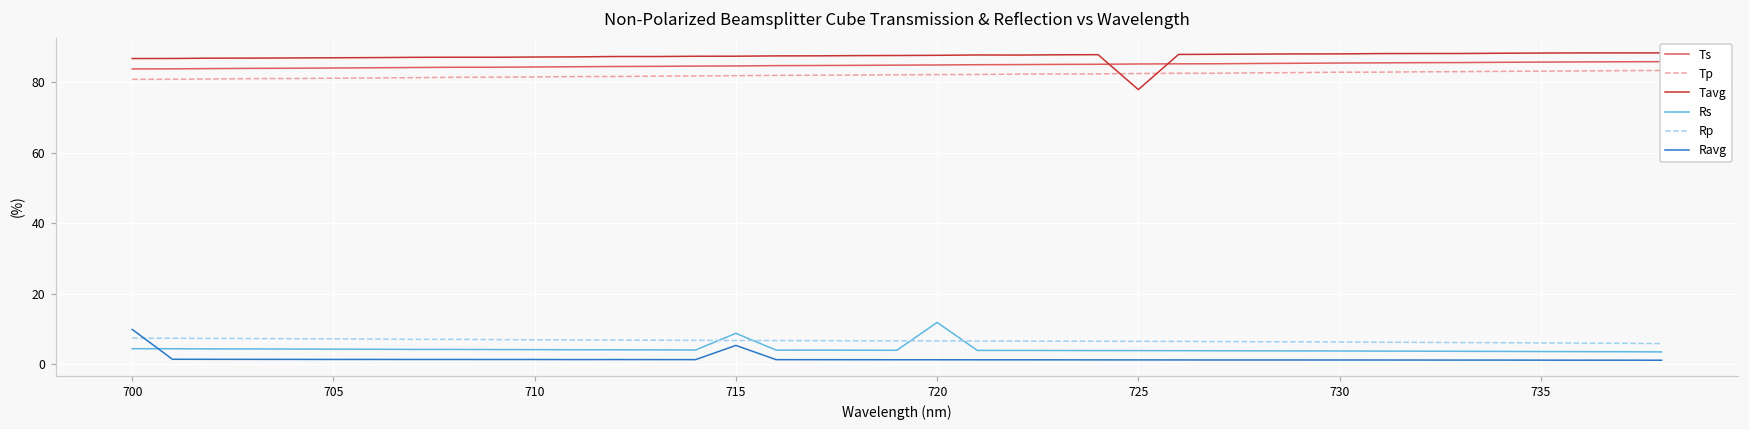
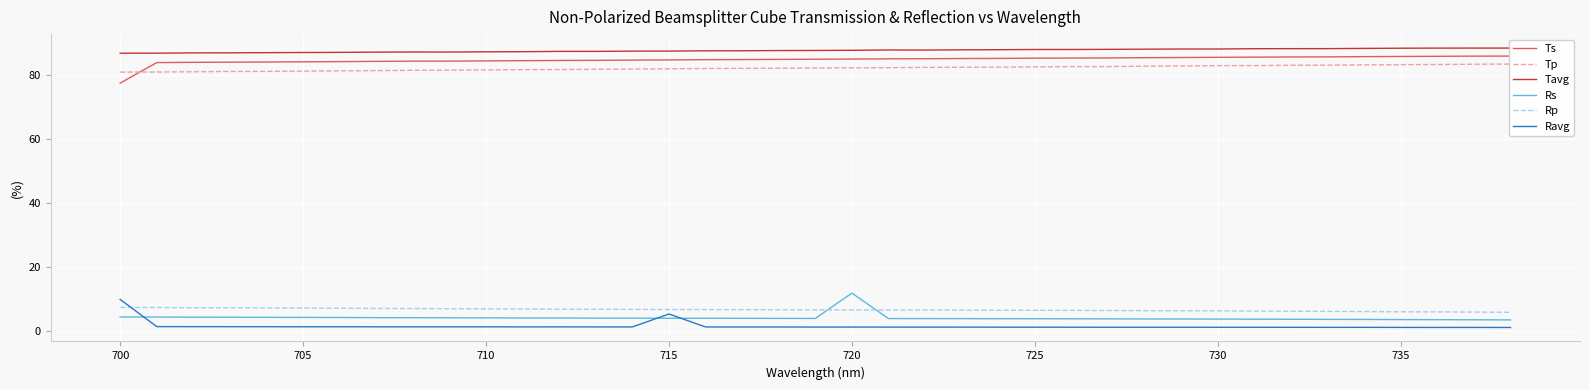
Ts, 700: 84 -> 77
Rs, 715: 9 -> 4
Tavg, 725: 78 -> 88
